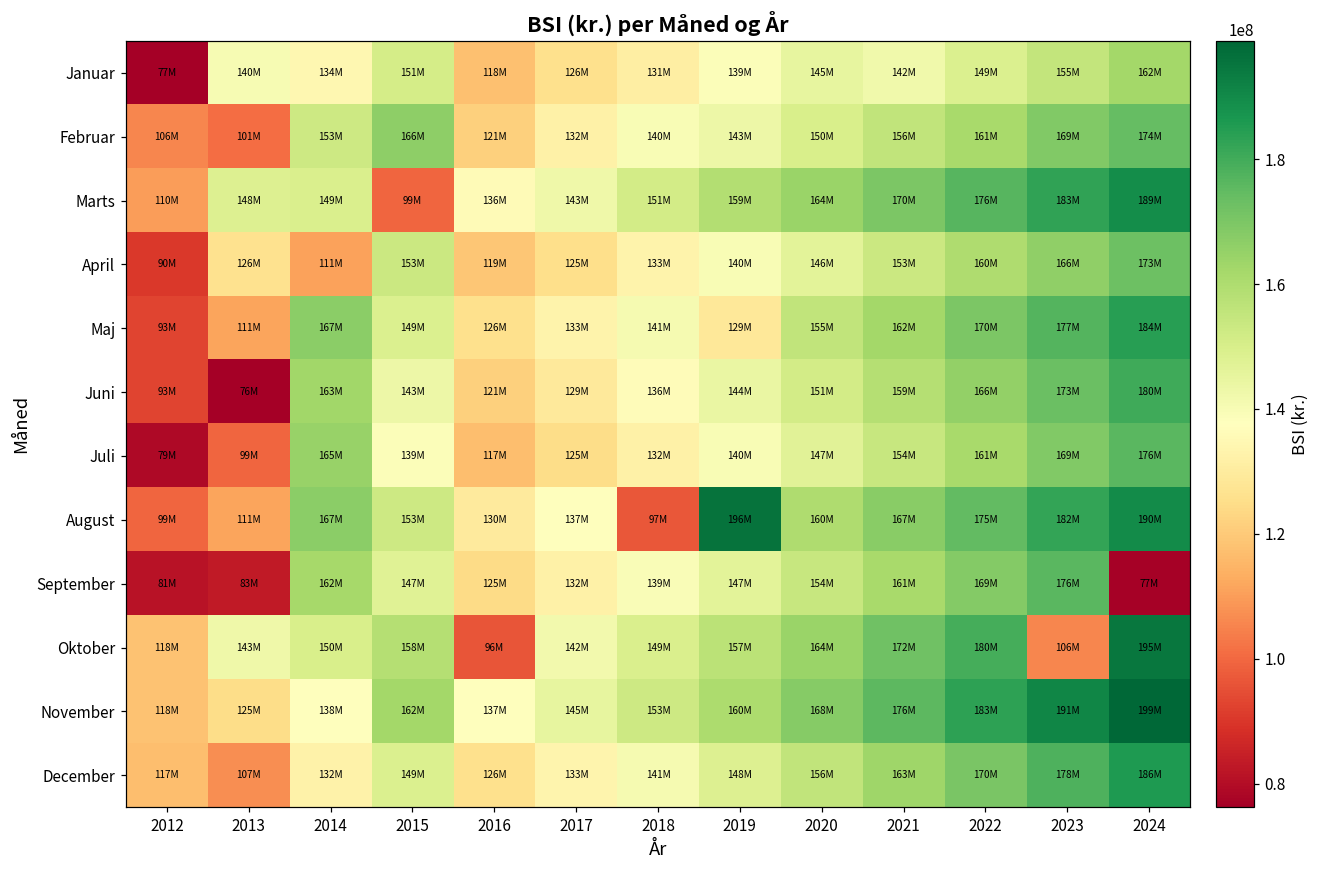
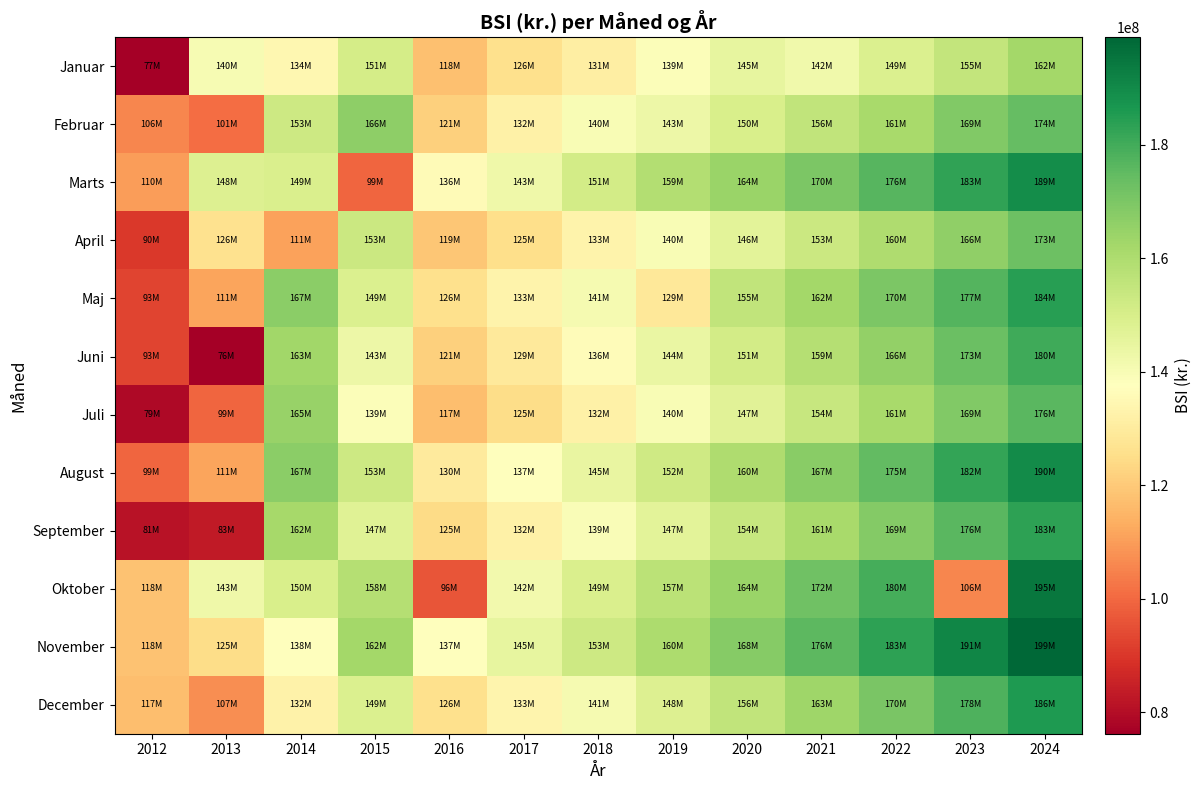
August, 2018: 97M -> 145M
August, 2019: 196M -> 152M
September, 2024: 77M -> 183M
